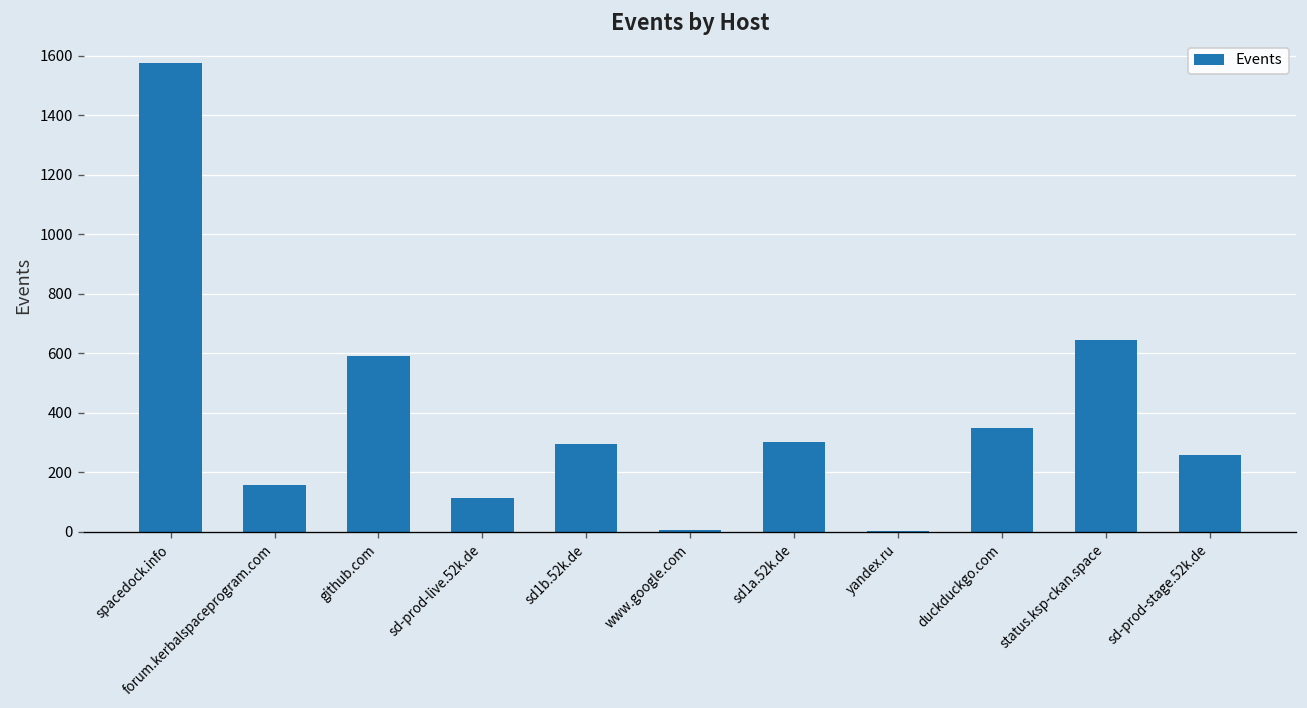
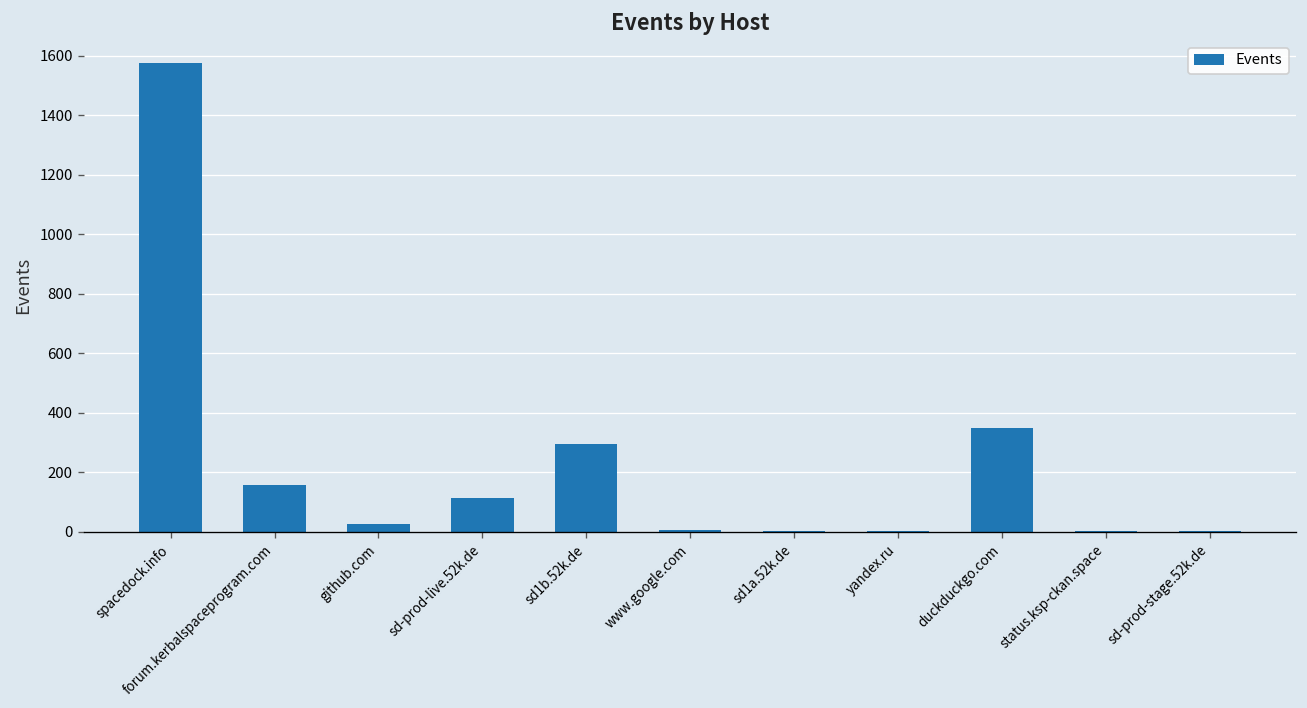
github.com: 590 -> 30
sd1a.52k.de: 300 -> 0
status.ksp-ckan.space: 650 -> 0
sd-prod-stage.52k.de: 260 -> 0
